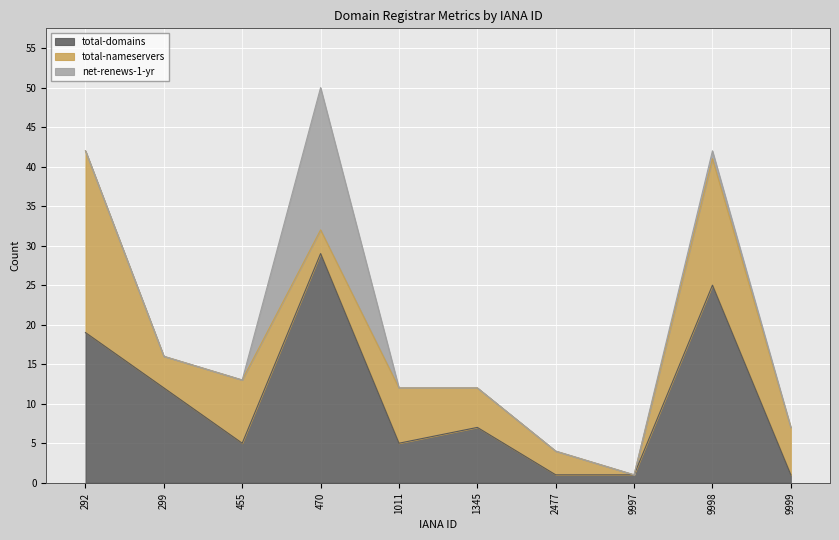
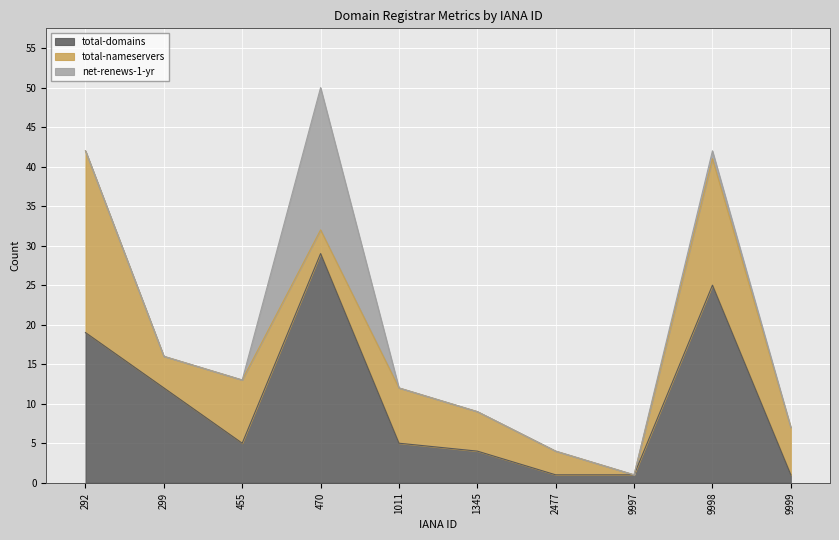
total-domains, 1345: 7 -> 4
